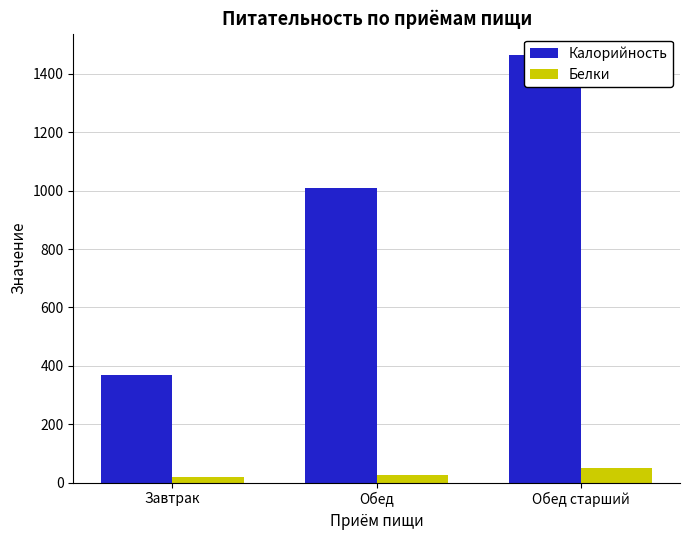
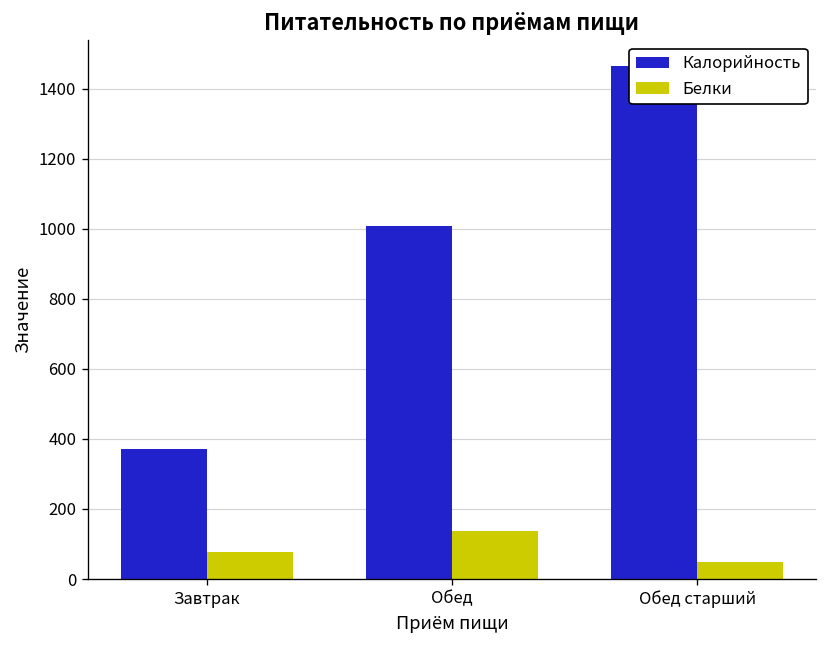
Белки, Завтрак: 20 -> 80
Белки, Обед: 30 -> 140
